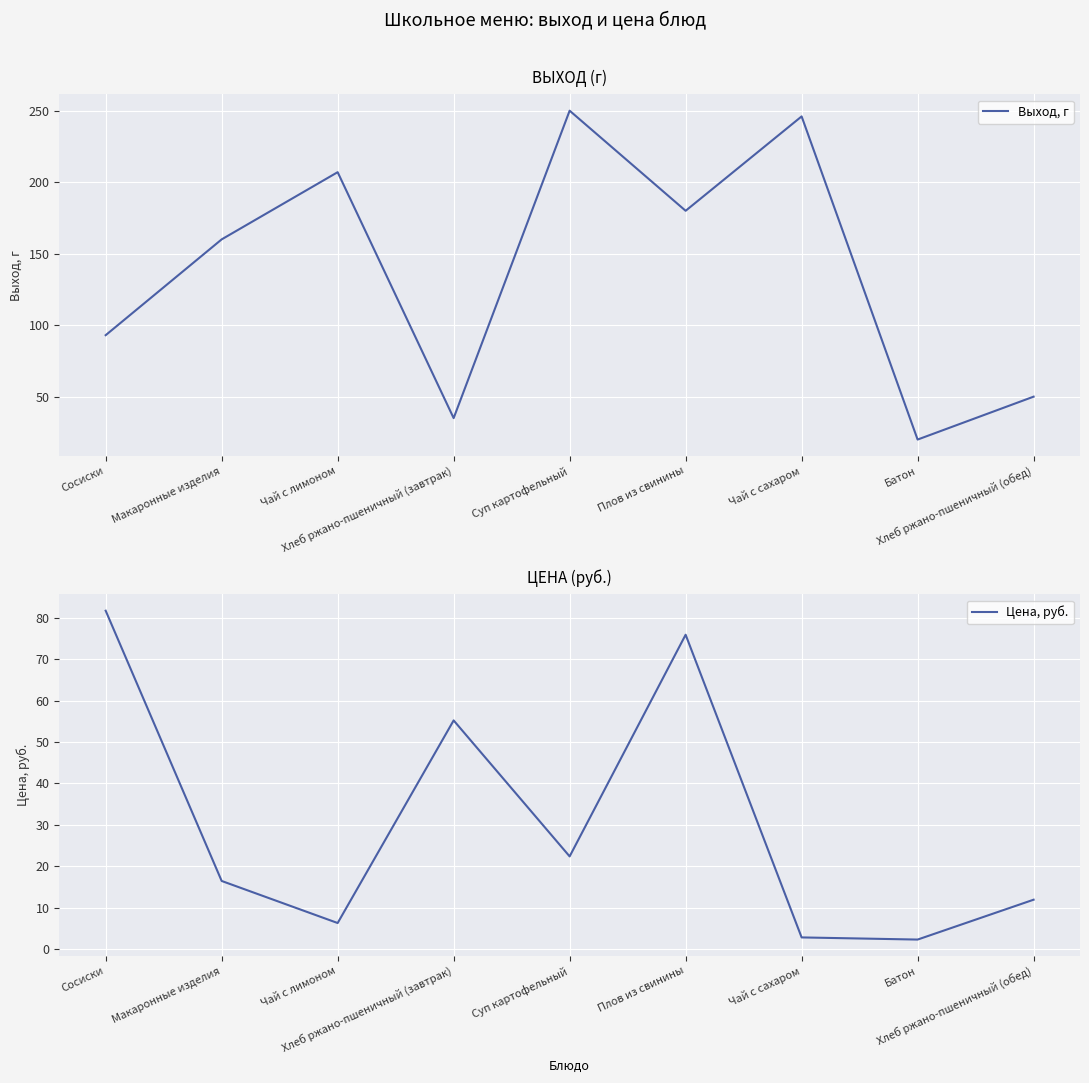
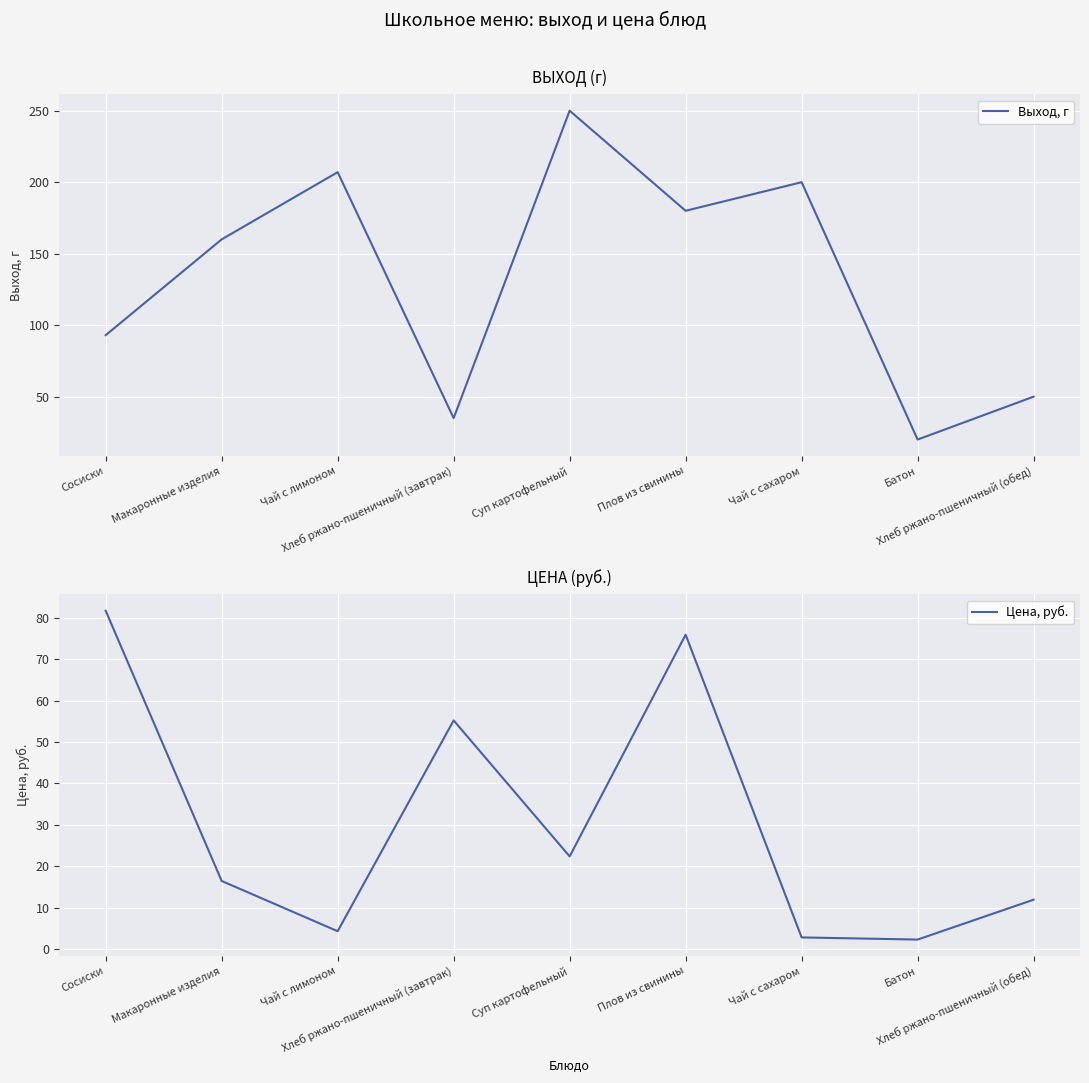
ВЫХОД (г), Чай с сахаром: 246 -> 200
ЦЕНА (руб.), Чай с лимоном: 6 -> 4
